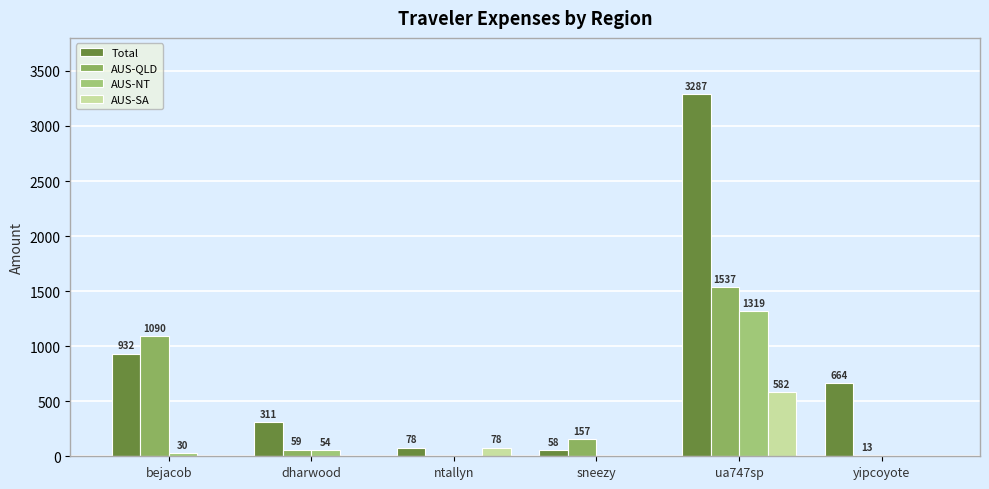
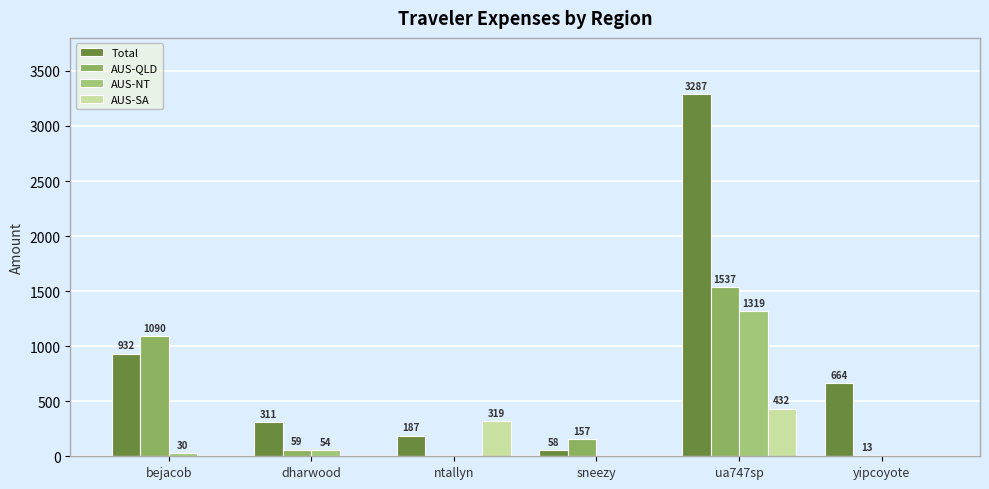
Total, ntallyn: 78 -> 187
AUS-SA, ntallyn: 78 -> 319
AUS-SA, ua747sp: 582 -> 432
